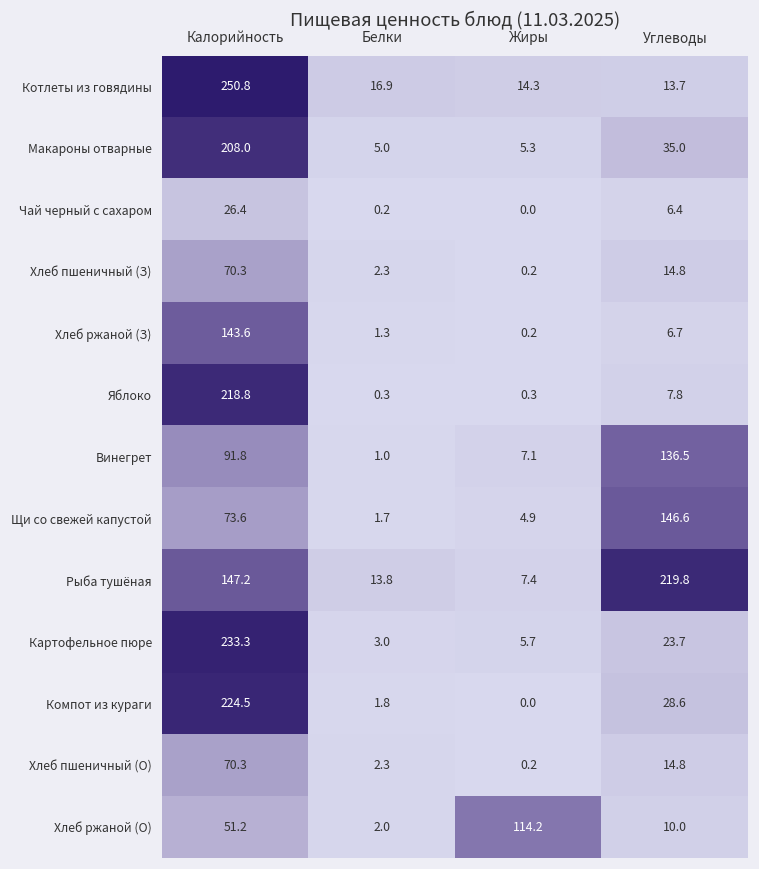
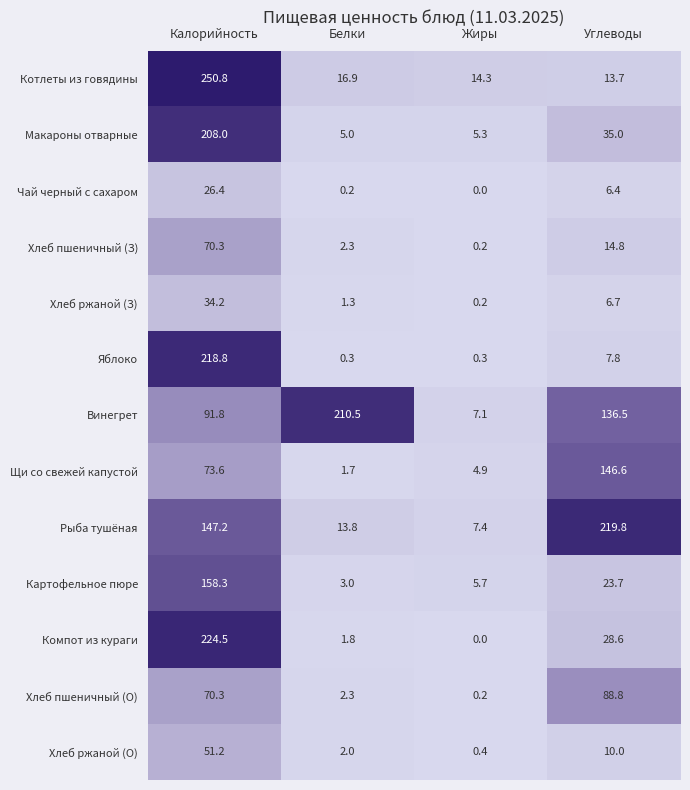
Хлеб ржаной (З), Калорийность: 143.6 -> 34.2
Винегрет, Белки: 1.0 -> 210.5
Картофельное пюре, Калорийность: 233.3 -> 158.3
Хлеб пшеничный (О), Углеводы: 14.8 -> 88.8
Хлеб ржаной (О), Жиры: 114.2 -> 0.4
